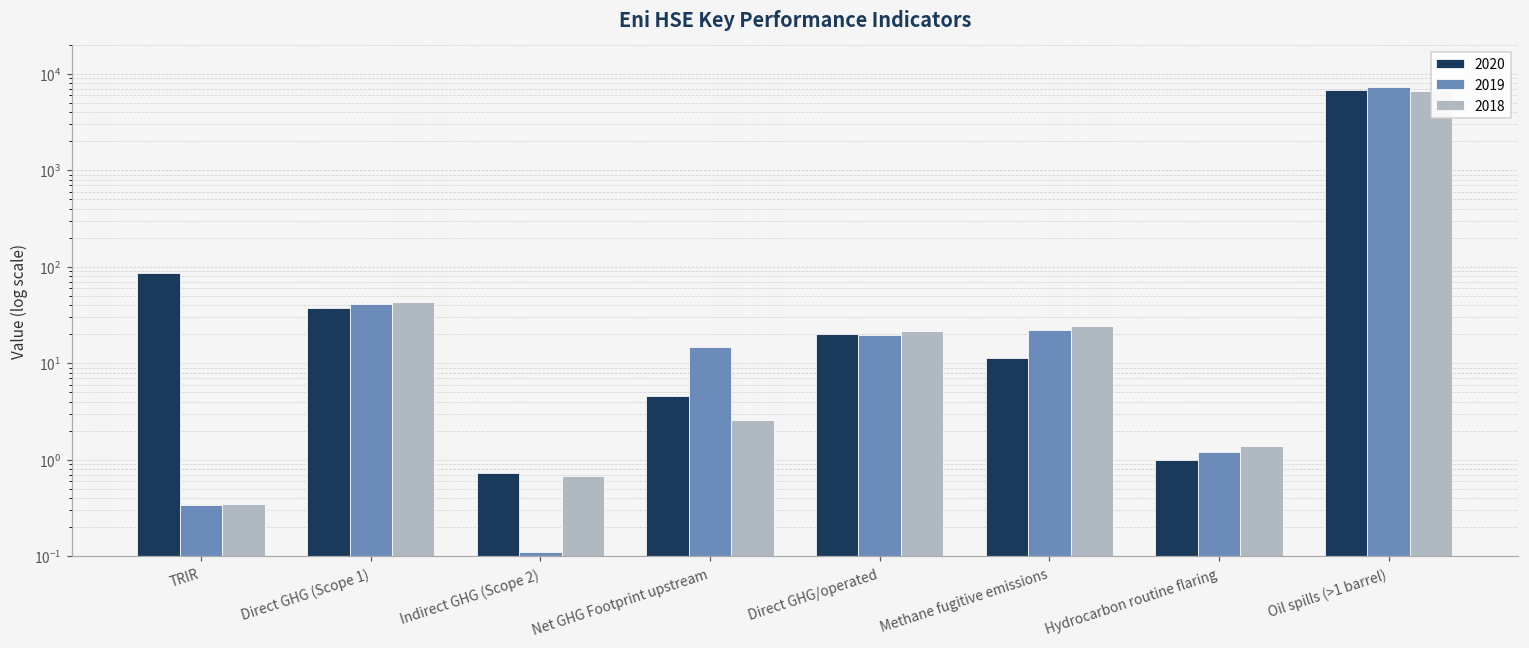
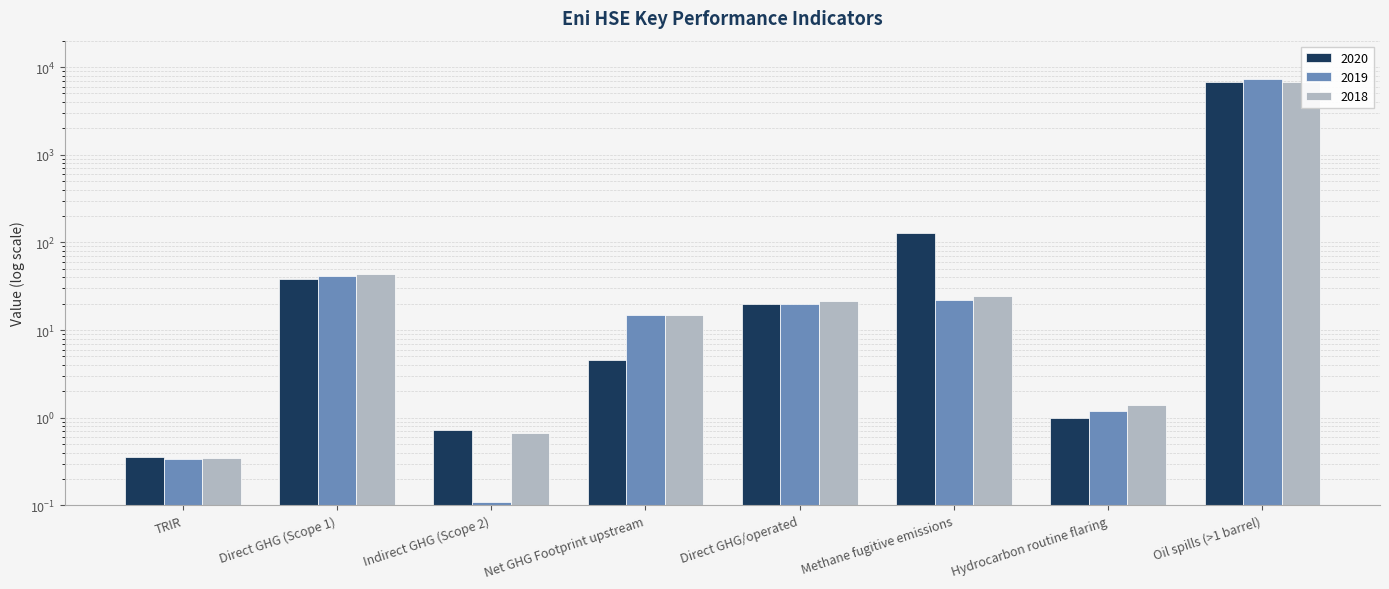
2020, TRIR: 90 -> 0.36
2018, Net GHG Footprint upstream: 2.6 -> 15
2020, Methane fugitive emissions: 11 -> 130
